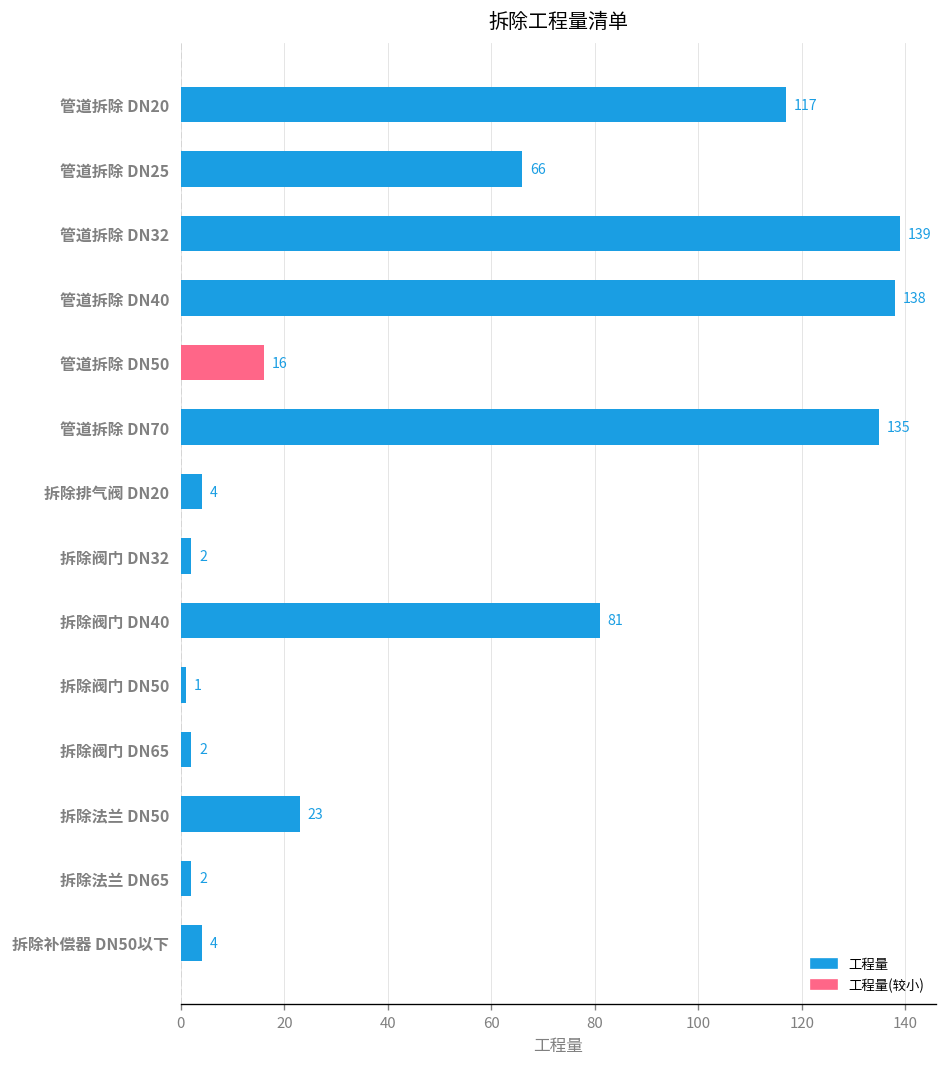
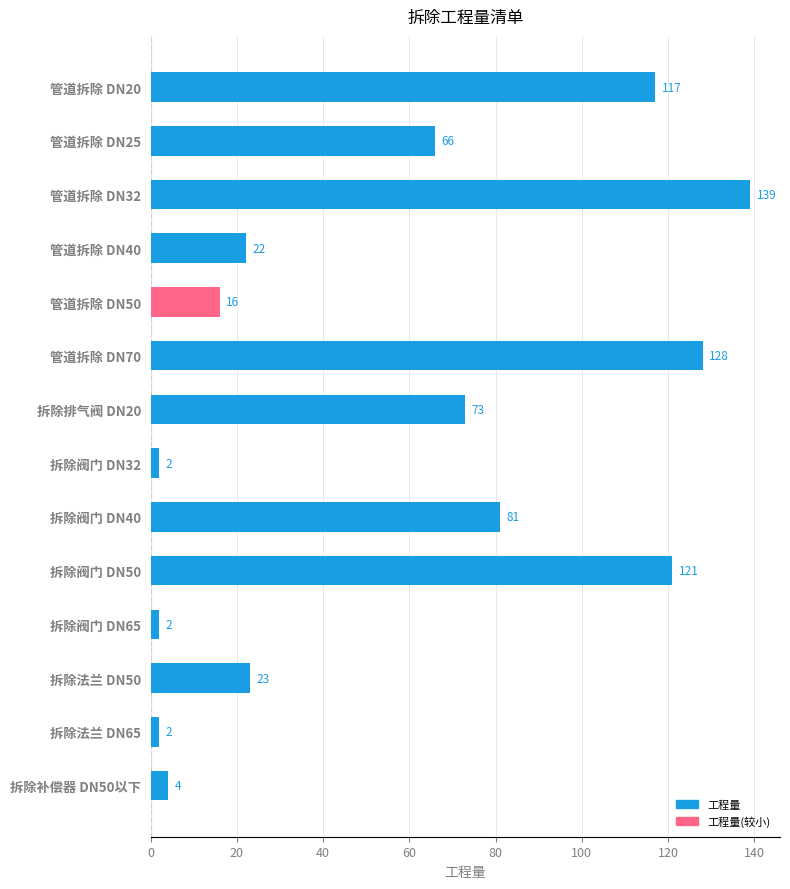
管道拆除 DN40: 138 -> 22
管道拆除 DN70: 135 -> 128
拆除排气阀 DN20: 4 -> 73
拆除阀门 DN50: 1 -> 121
